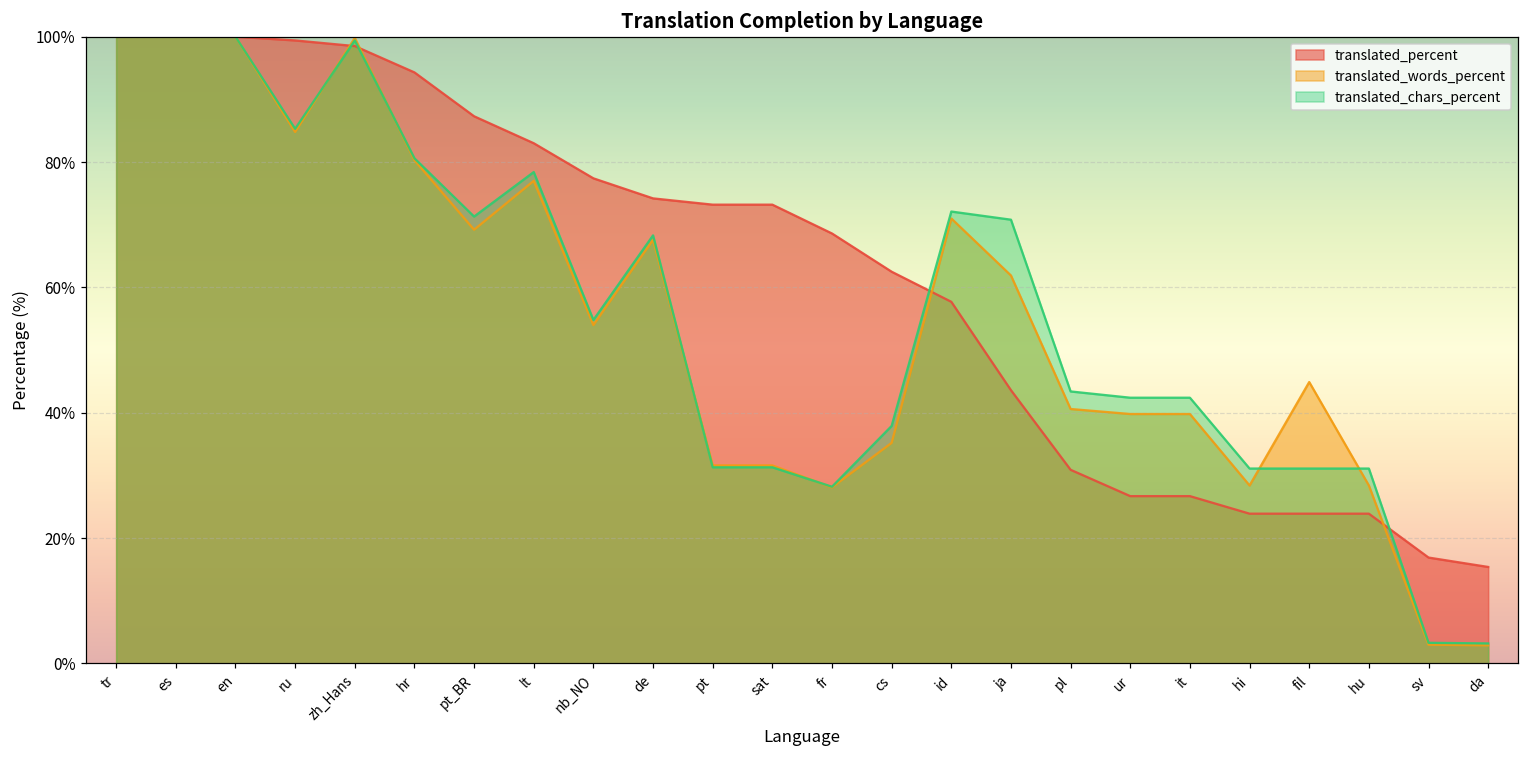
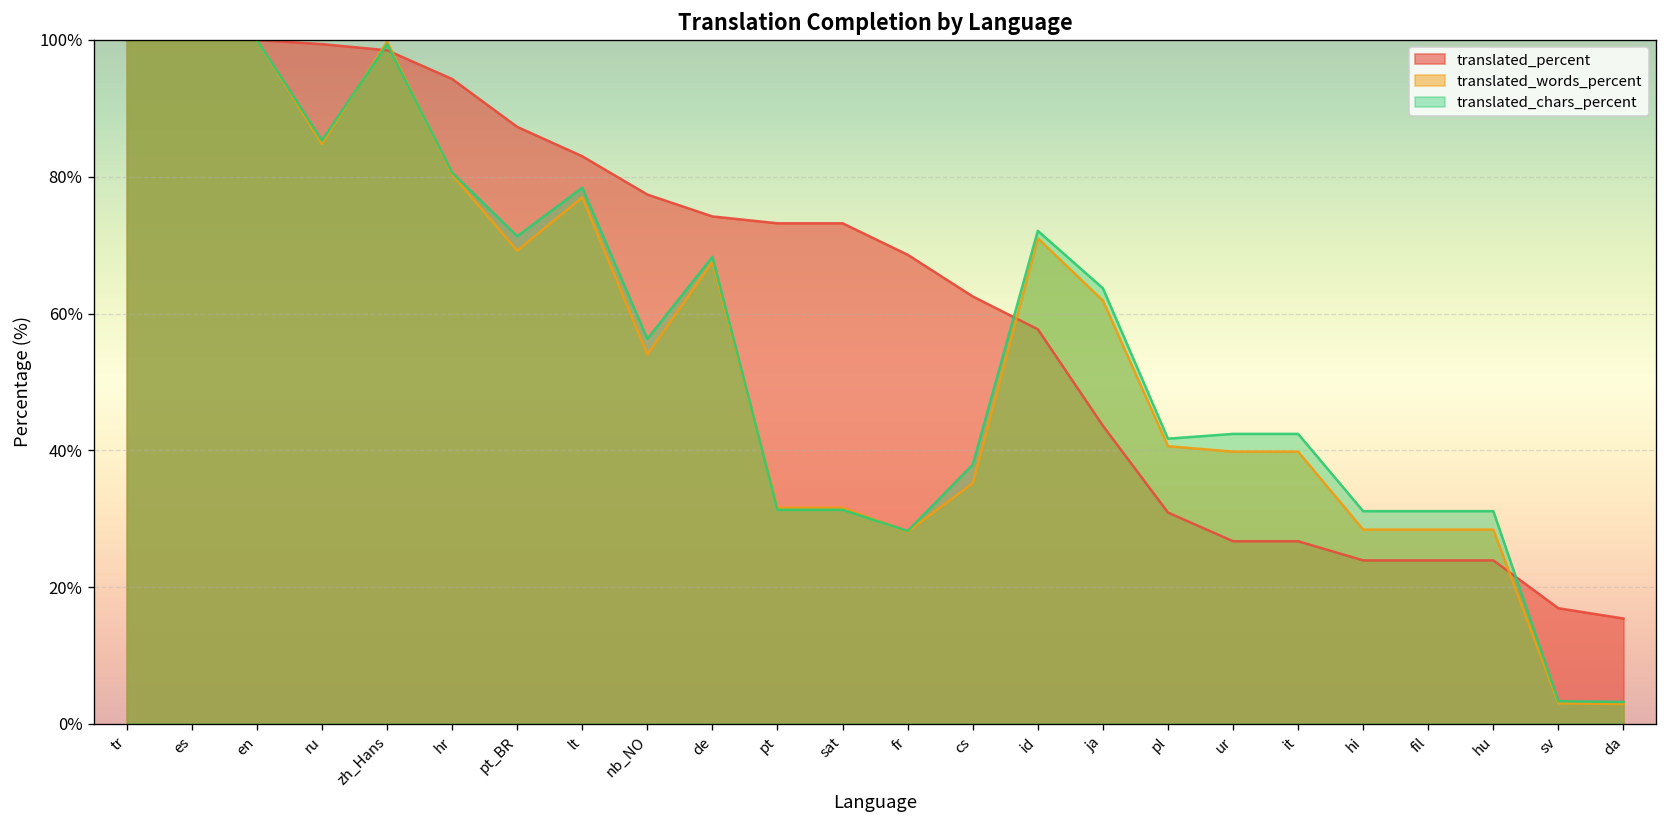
translated_chars_percent, nb_NO: 55% -> 56%
translated_chars_percent, ja: 71% -> 64%
translated_chars_percent, pl: 43% -> 42%
translated_words_percent, fil: 45% -> 28%
